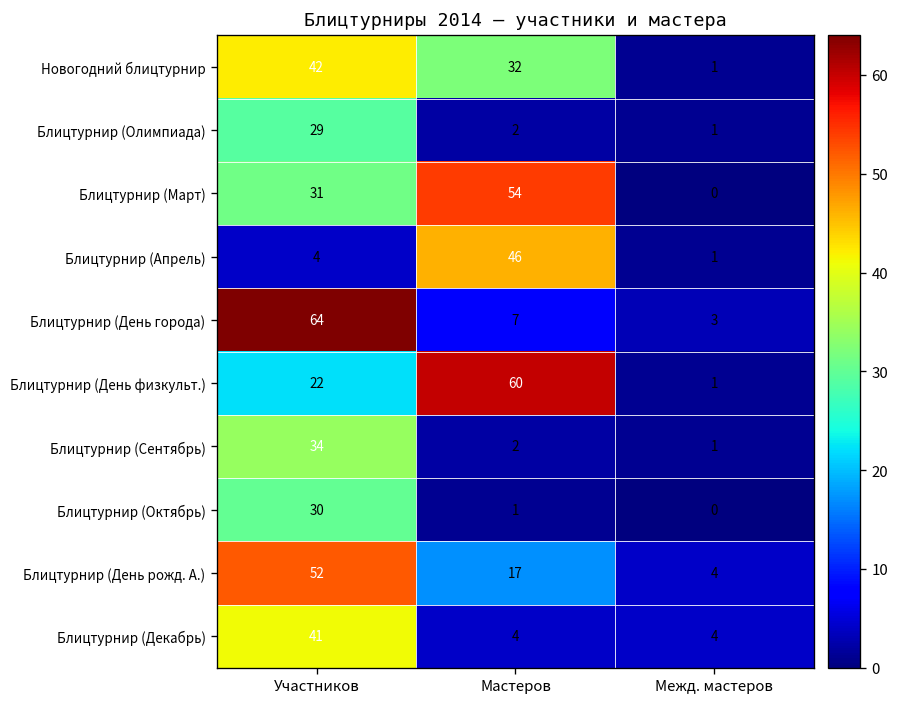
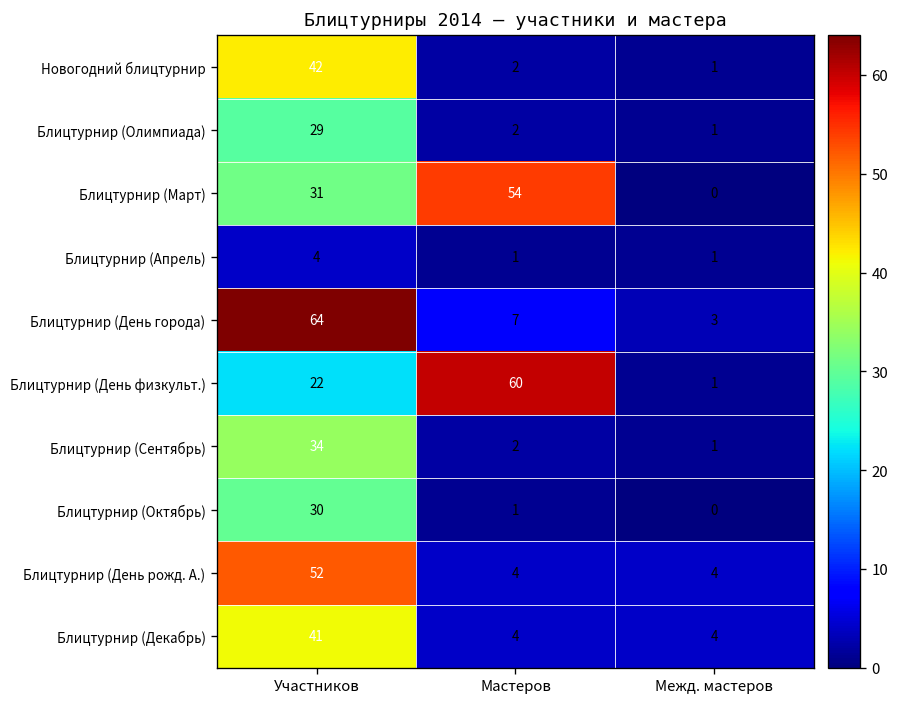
Новогодний блицтурнир, Мастеров: 32 -> 2
Блицтурнир (Апрель), Мастеров: 46 -> 1
Блицтурнир (День рожд. А.), Мастеров: 17 -> 4
